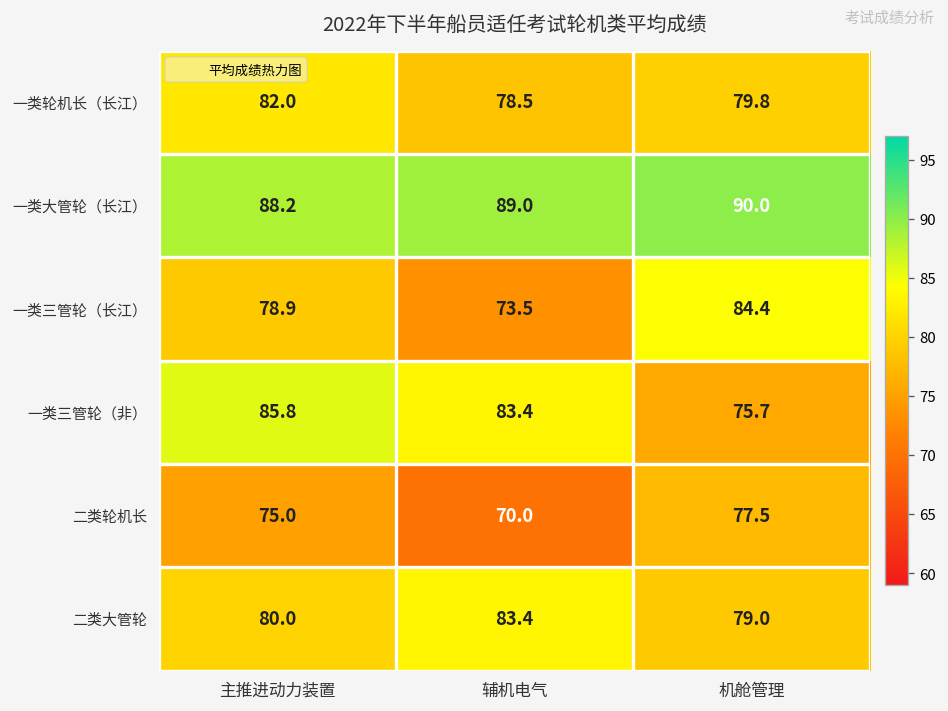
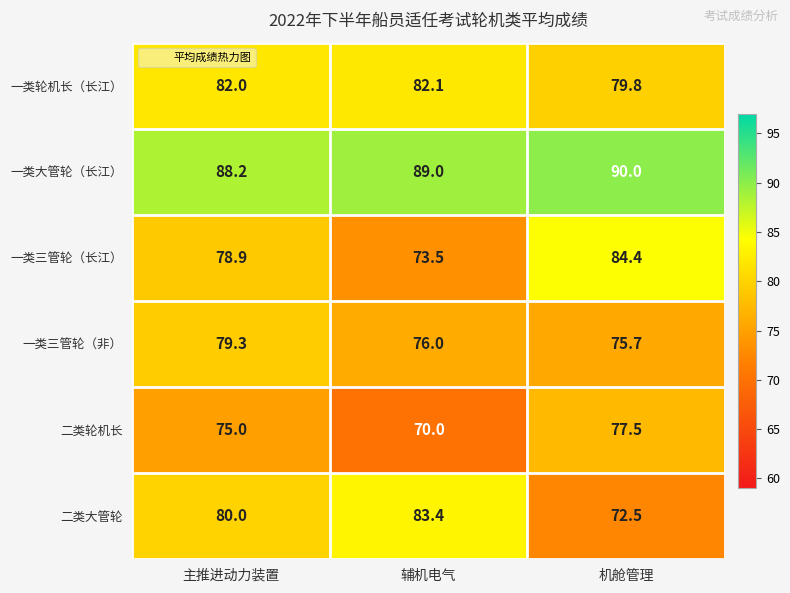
一类轮机长（长江）, 辅机电气: 78.5 -> 82.1
一类三管轮（非）, 主推进动力装置: 85.8 -> 79.3
一类三管轮（非）, 辅机电气: 83.4 -> 76.0
二类大管轮, 机舱管理: 79.0 -> 72.5
